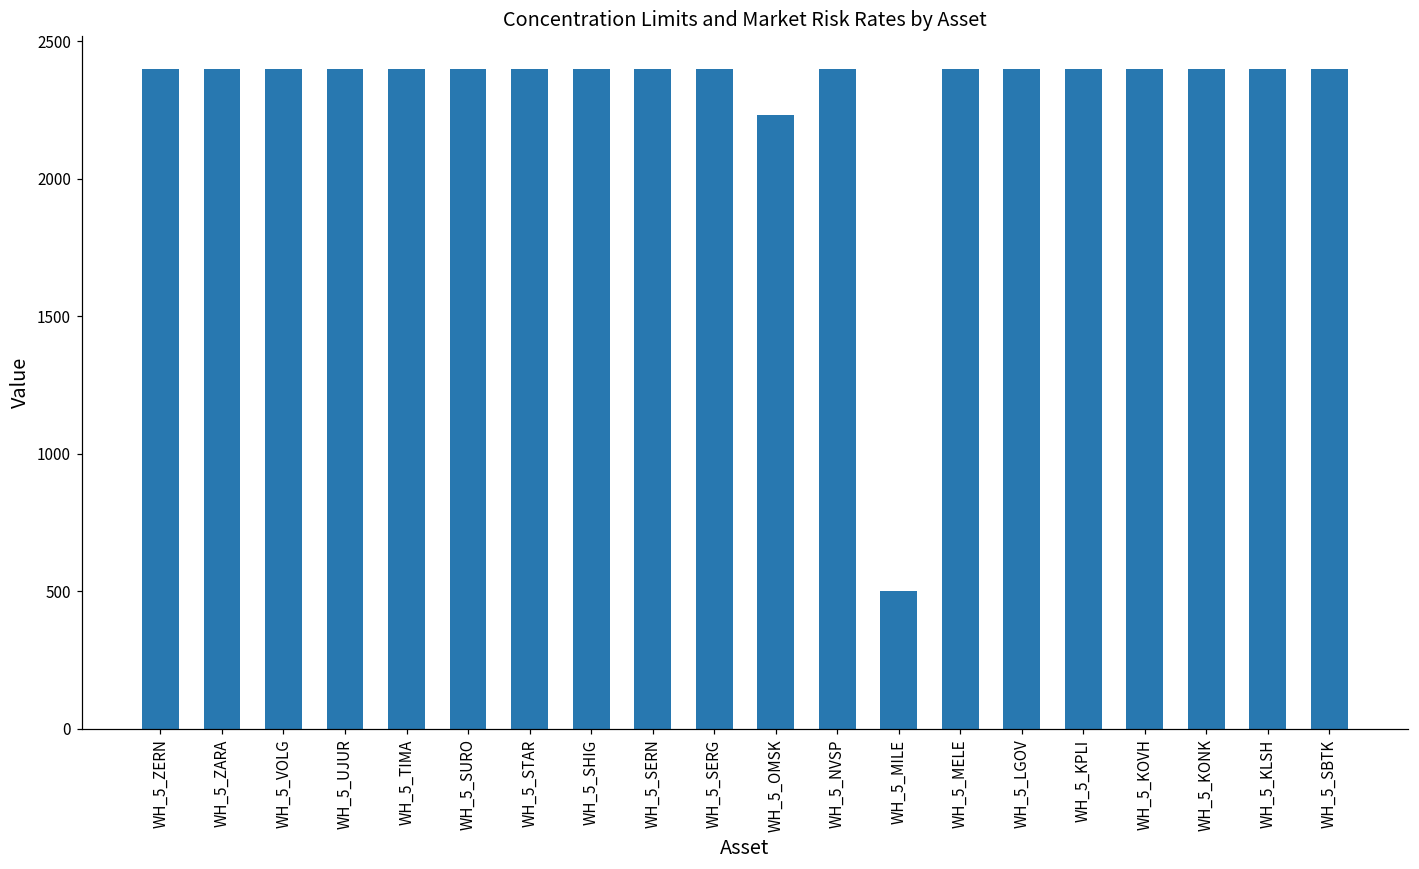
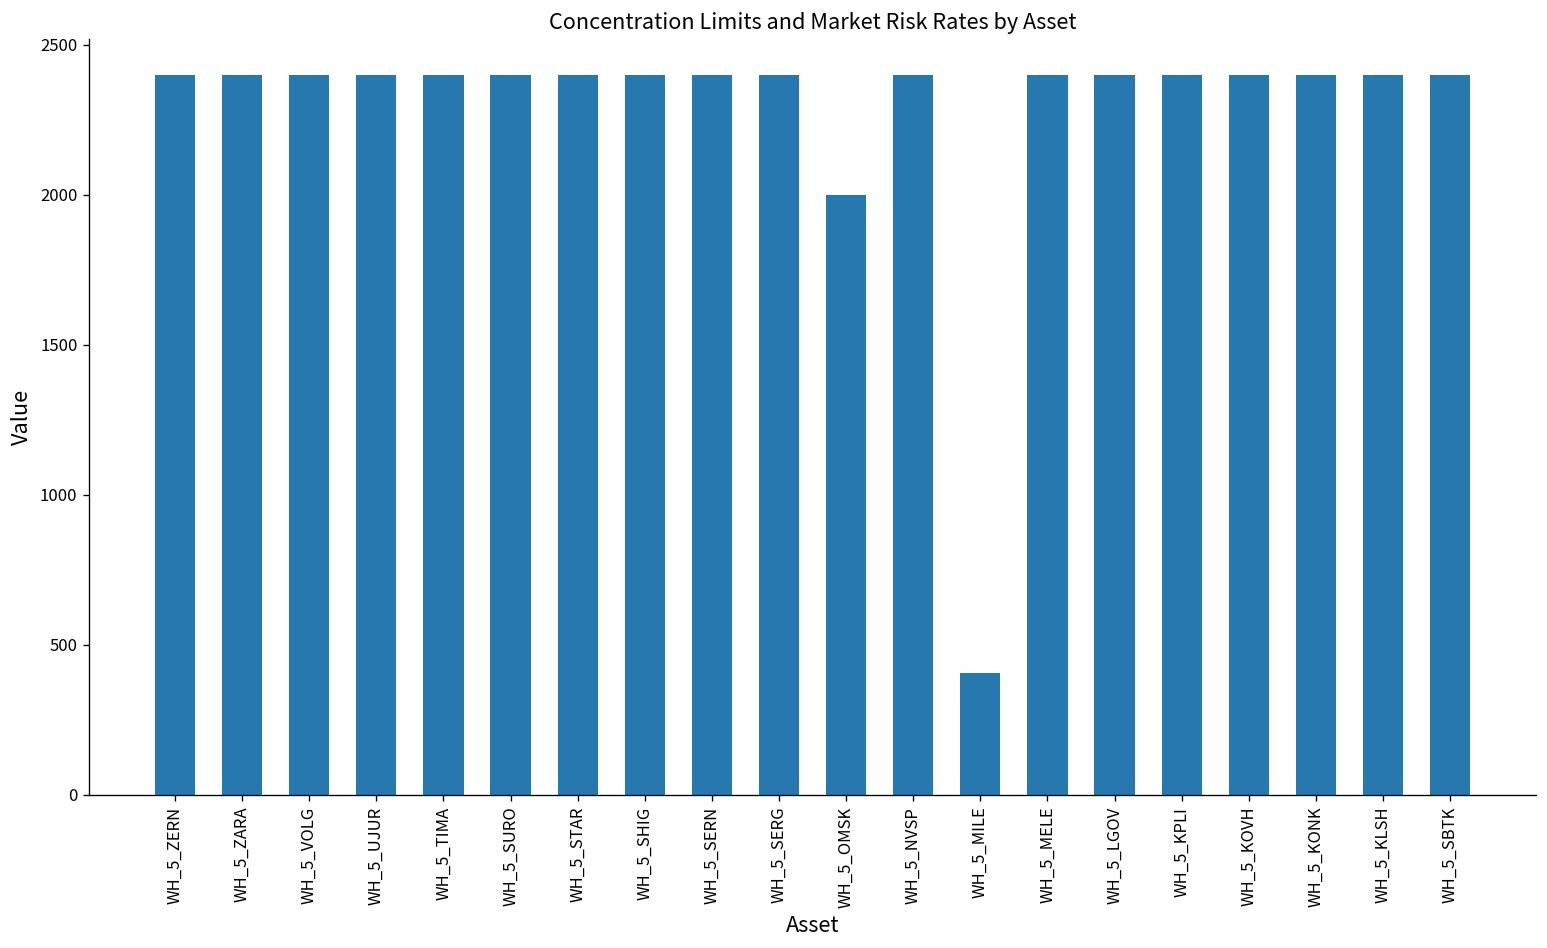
WH_5_OMSK: 2230 -> 2000
WH_5_MILE: 500 -> 410
